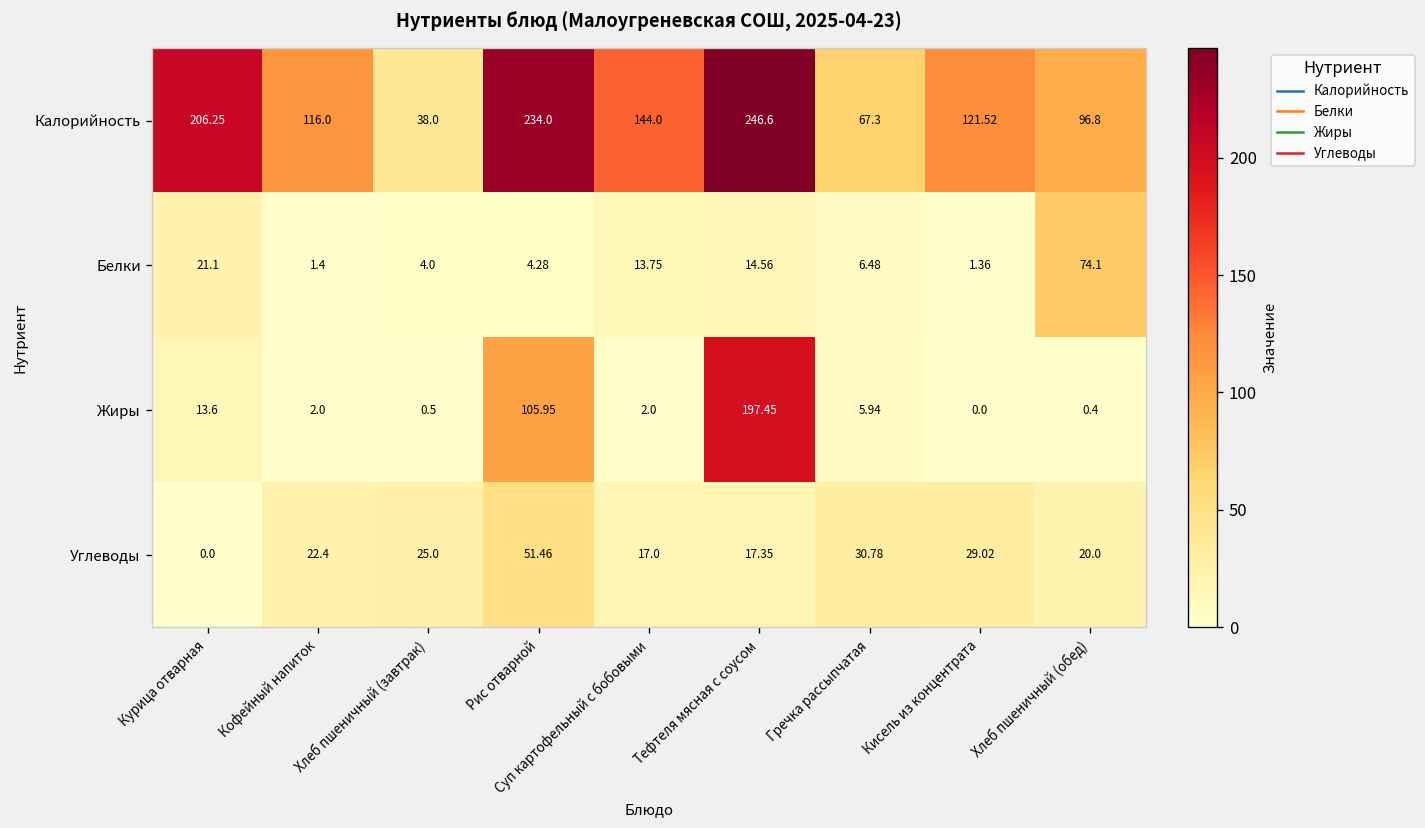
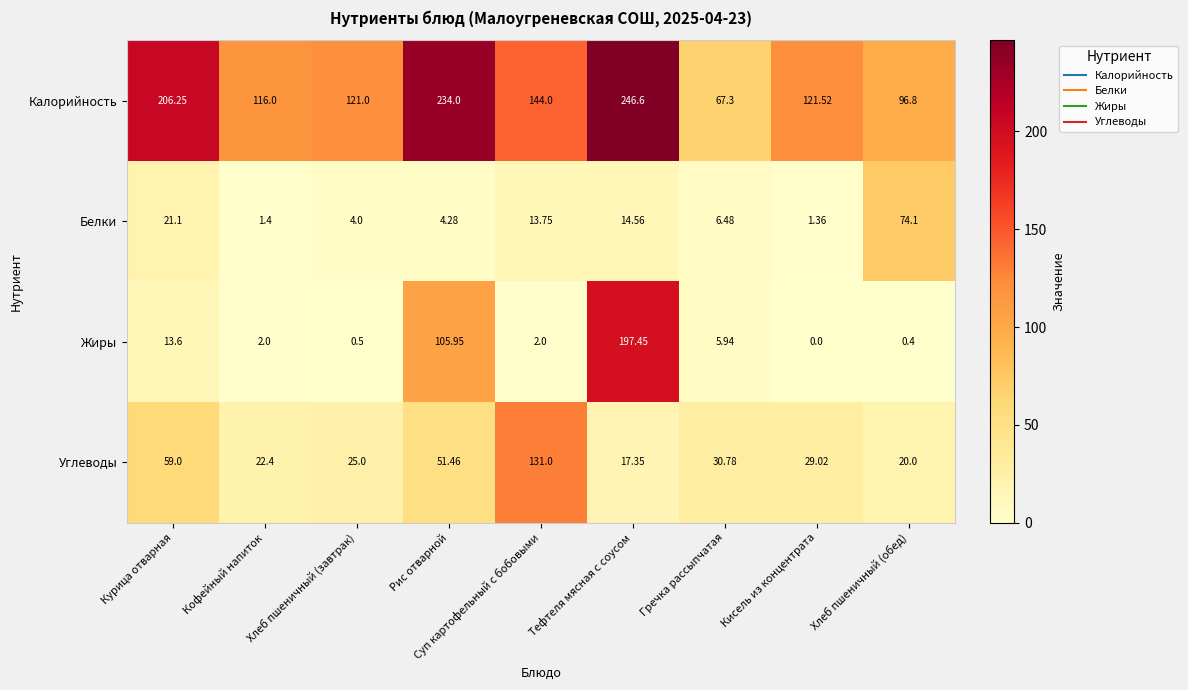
Калорийность, Хлеб пшеничный (завтрак): 38.0 -> 121.0
Углеводы, Курица отварная: 0.0 -> 59.0
Углеводы, Суп картофельный с бобовыми: 17.0 -> 131.0
